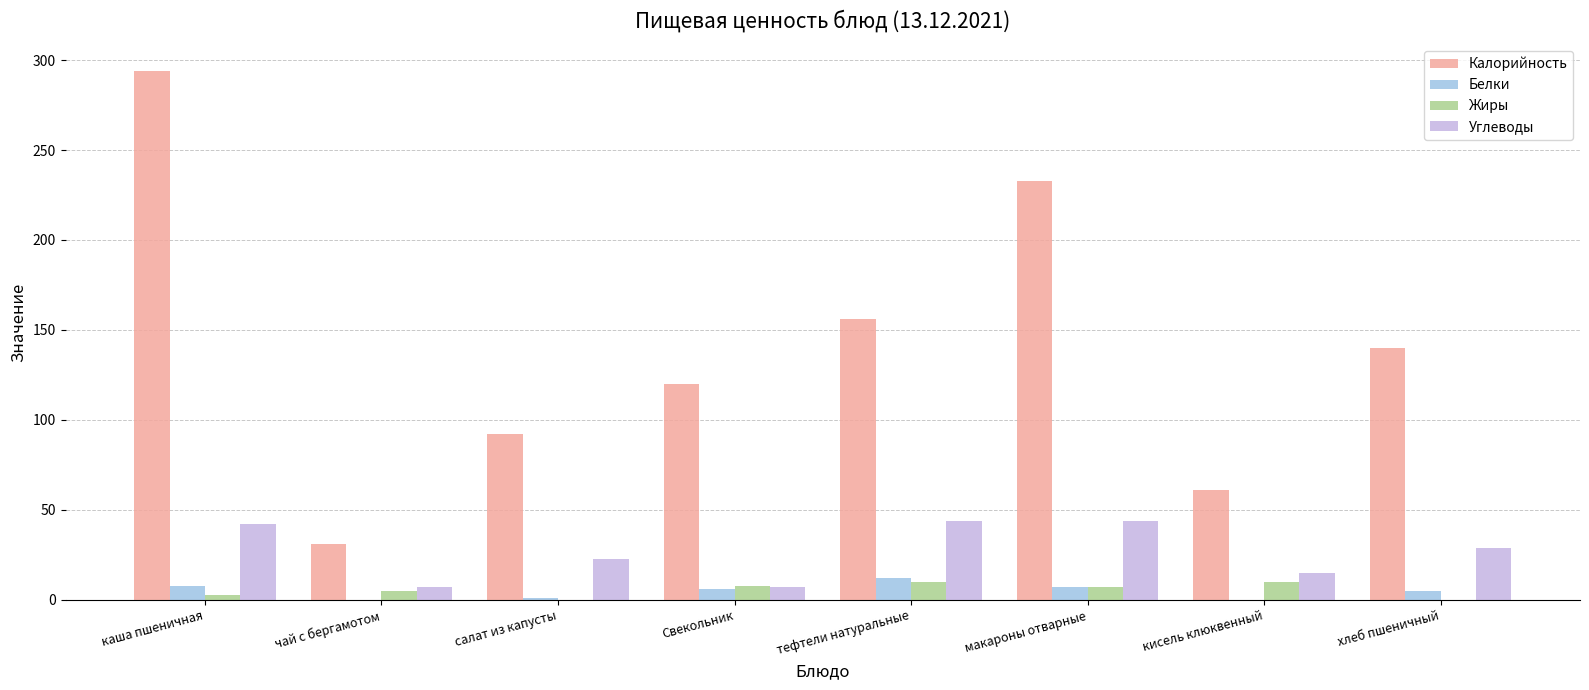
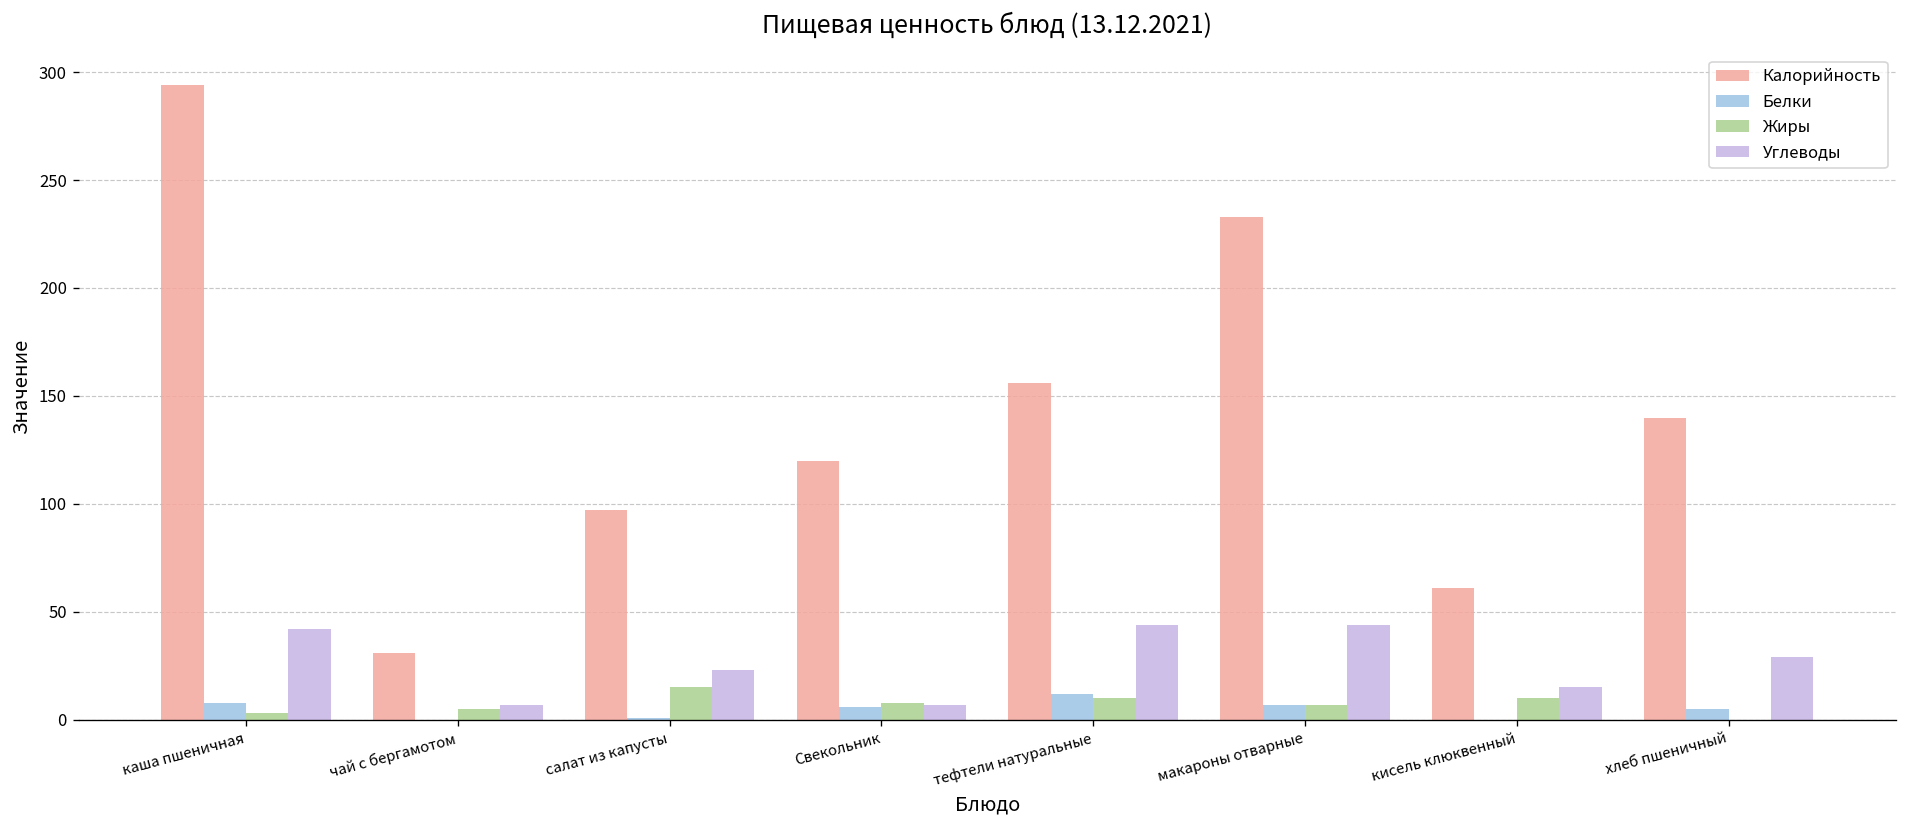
Калорийность, салат из капусты: 92 -> 97
Жиры, салат из капусты: 0 -> 15
